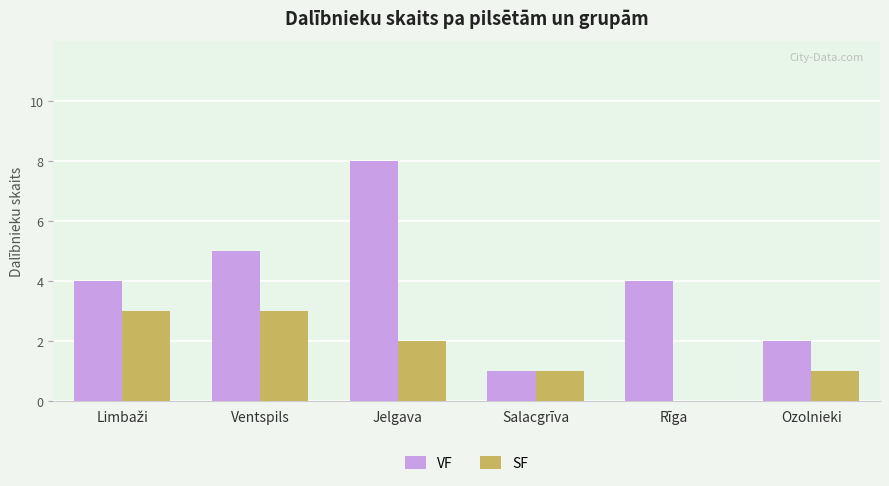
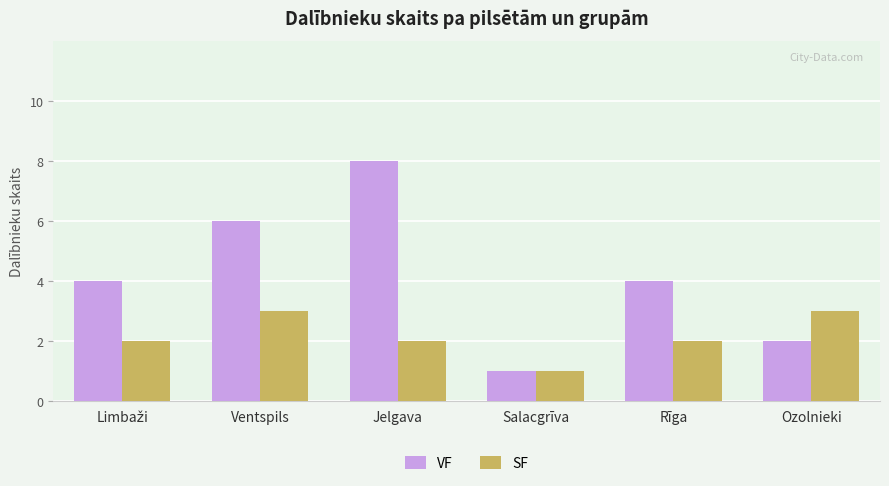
SF, Limbaži: 3 -> 2
VF, Ventspils: 5 -> 6
SF, Rīga: 0 -> 2
SF, Ozolnieki: 1 -> 3
